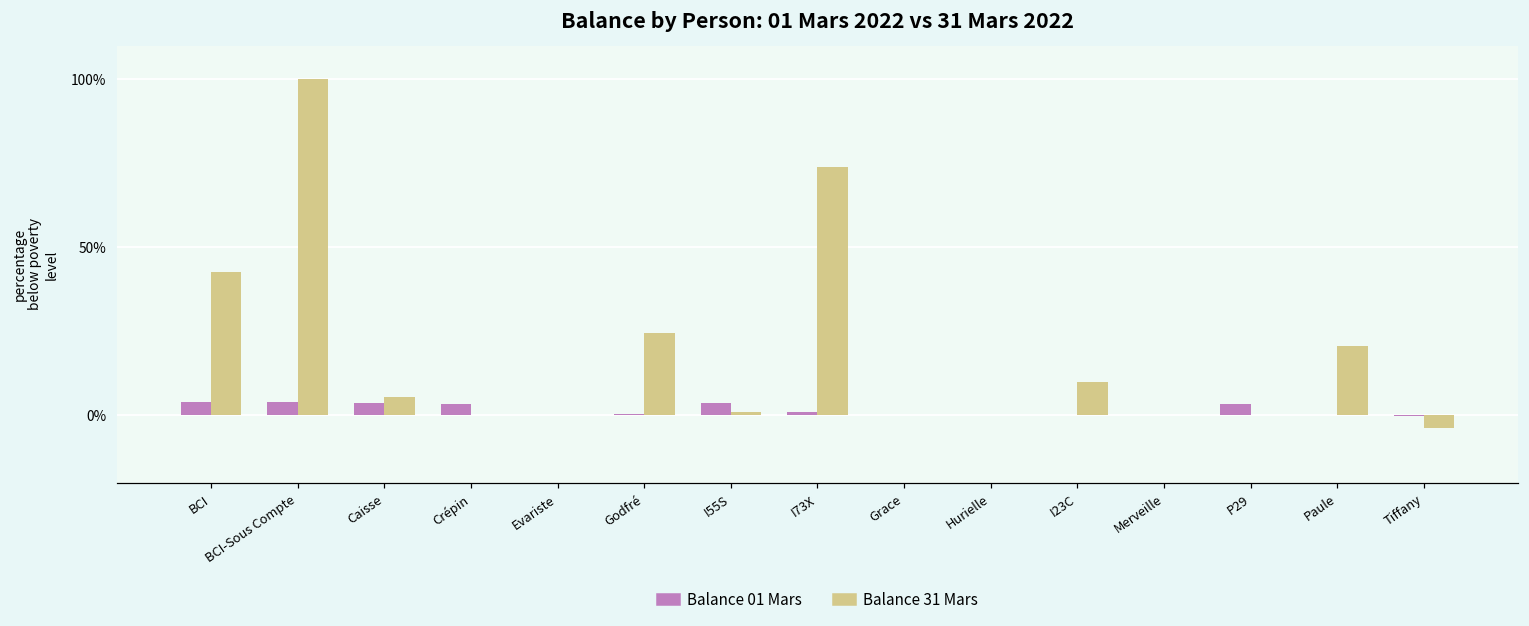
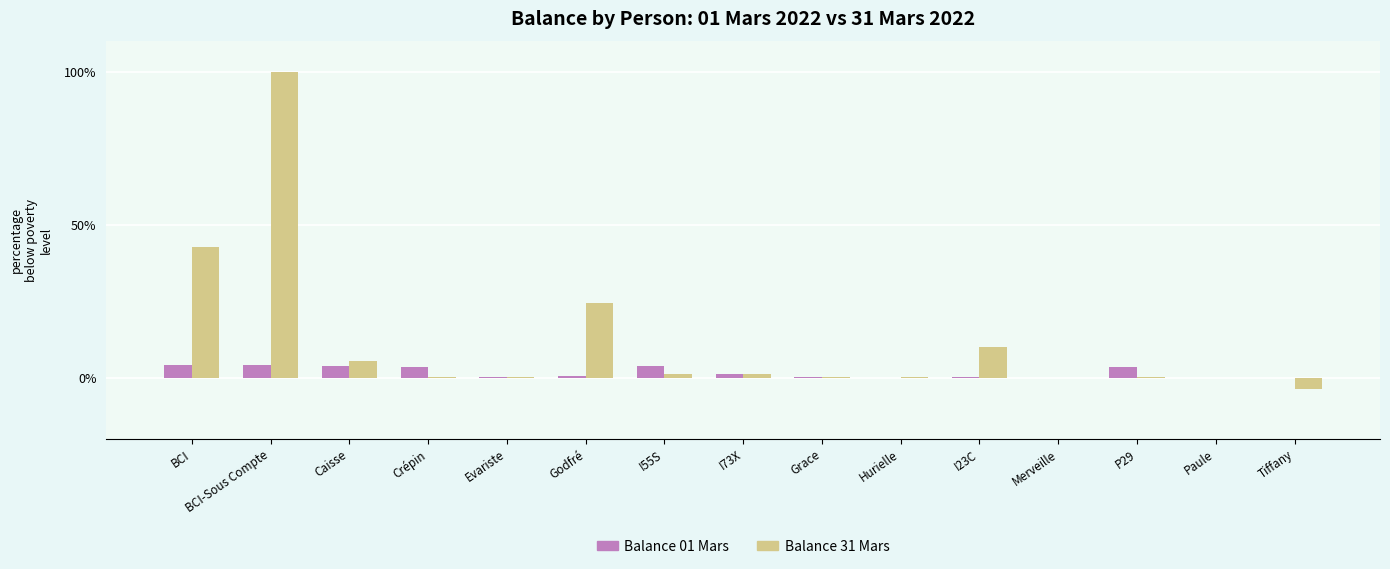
Balance 31 Mars, I73X: 74% -> 1%
Balance 31 Mars, Paule: 21% -> 0%
